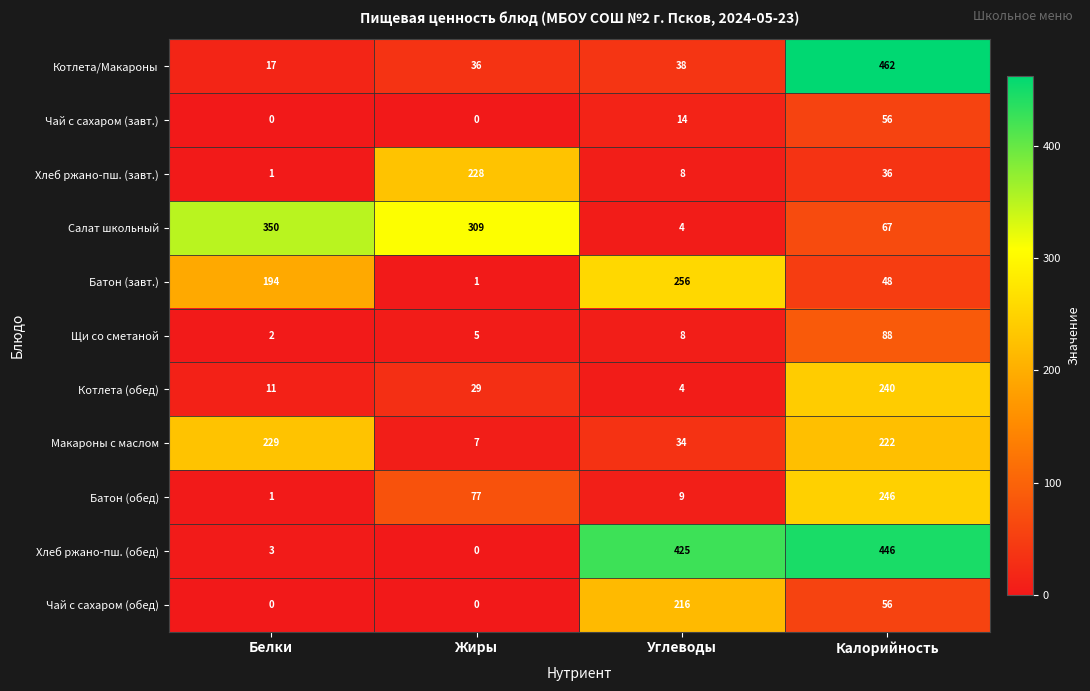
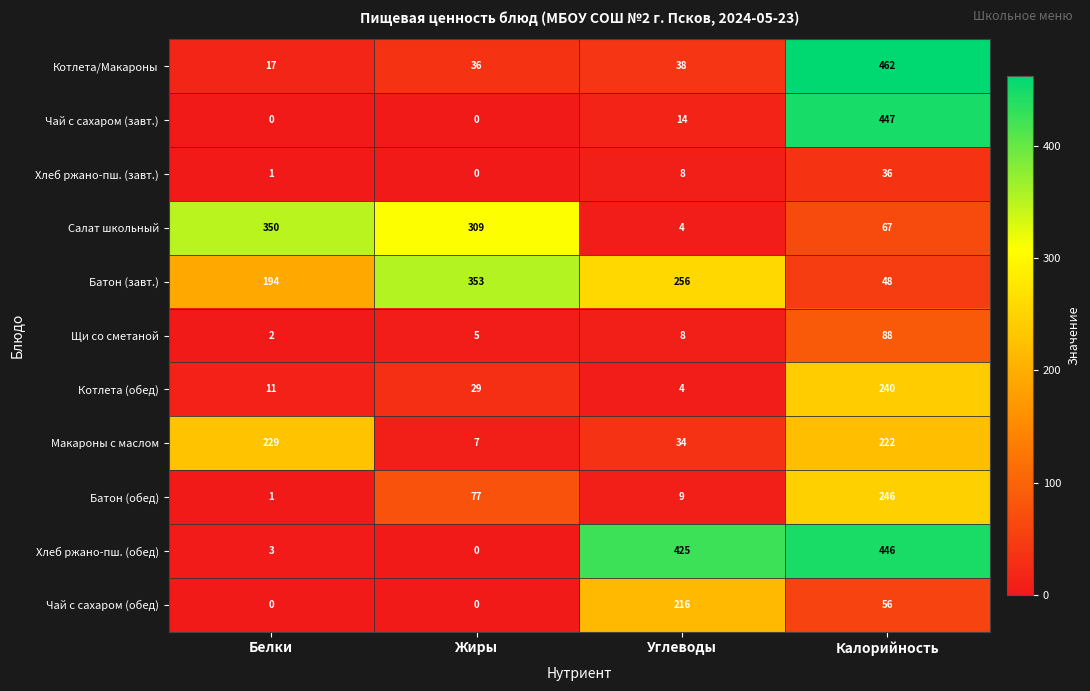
Чай с сахаром (завт.), Калорийность: 56 -> 447
Хлеб ржано-пш. (завт.), Жиры: 228 -> 0
Батон (завт.), Жиры: 1 -> 353
